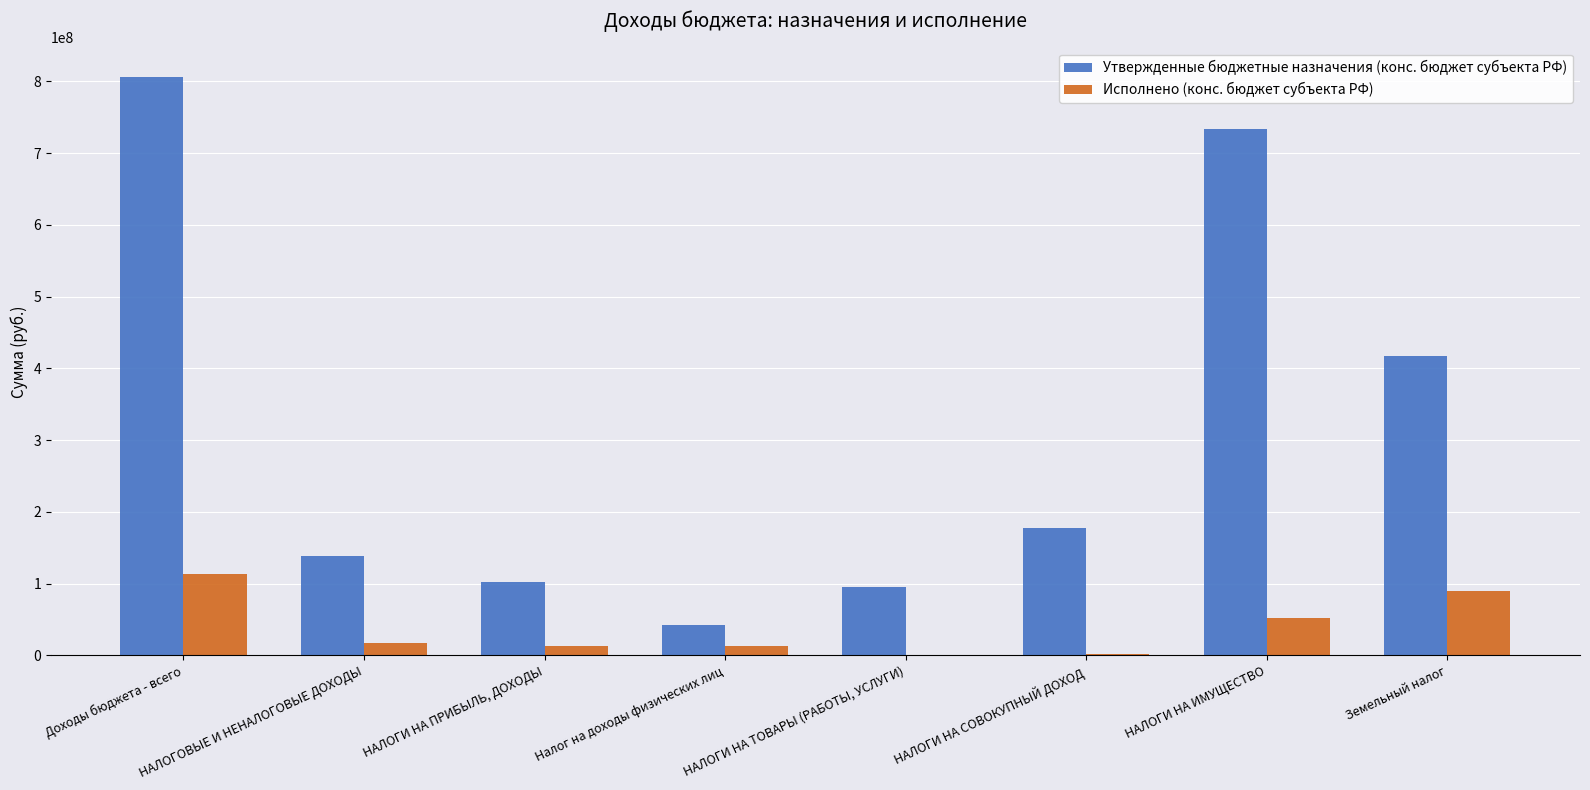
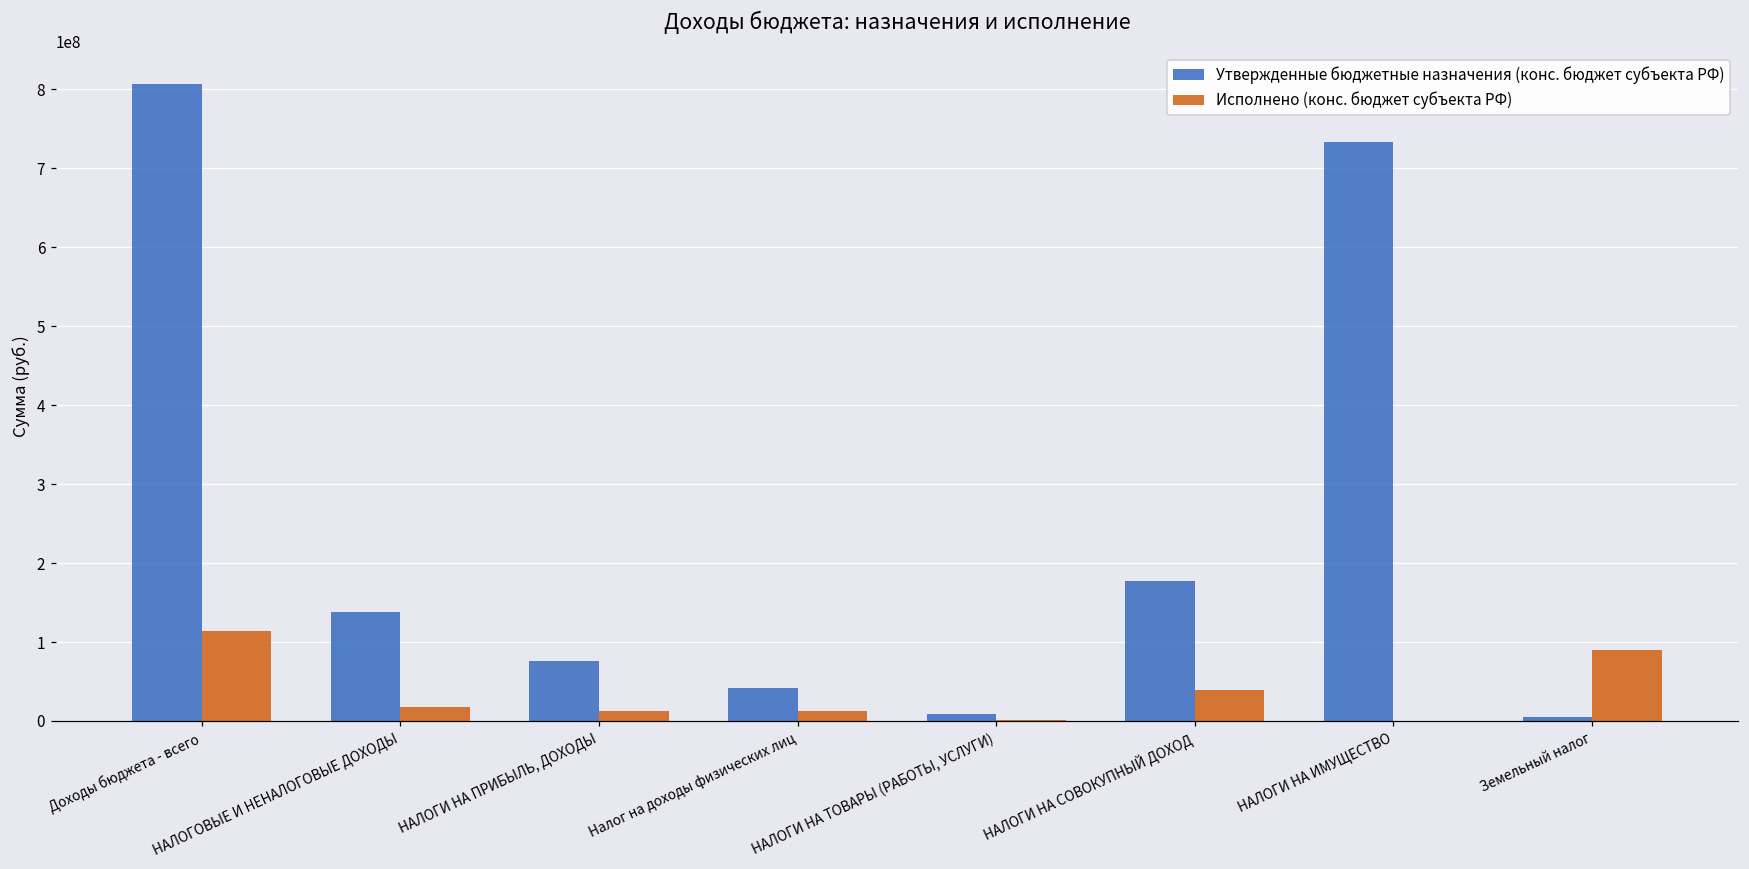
Утвержденные бюджетные назначения (конс. бюджет субъекта РФ), НАЛОГИ НА ПРИБЫЛЬ, ДОХОДЫ: 100000000 -> 80000000
Утвержденные бюджетные назначения (конс. бюджет субъекта РФ), НАЛОГИ НА ТОВАРЫ (РАБОТЫ, УСЛУГИ): 100000000 -> 10000000
Исполнено (конс. бюджет субъекта РФ), НАЛОГИ НА СОВОКУПНЫЙ ДОХОД: 0 -> 40000000
Исполнено (конс. бюджет субъекта РФ), НАЛОГИ НА ИМУЩЕСТВО: 50000000 -> 0
Утвержденные бюджетные назначения (конс. бюджет субъекта РФ), Земельный налог: 420000000 -> 0
